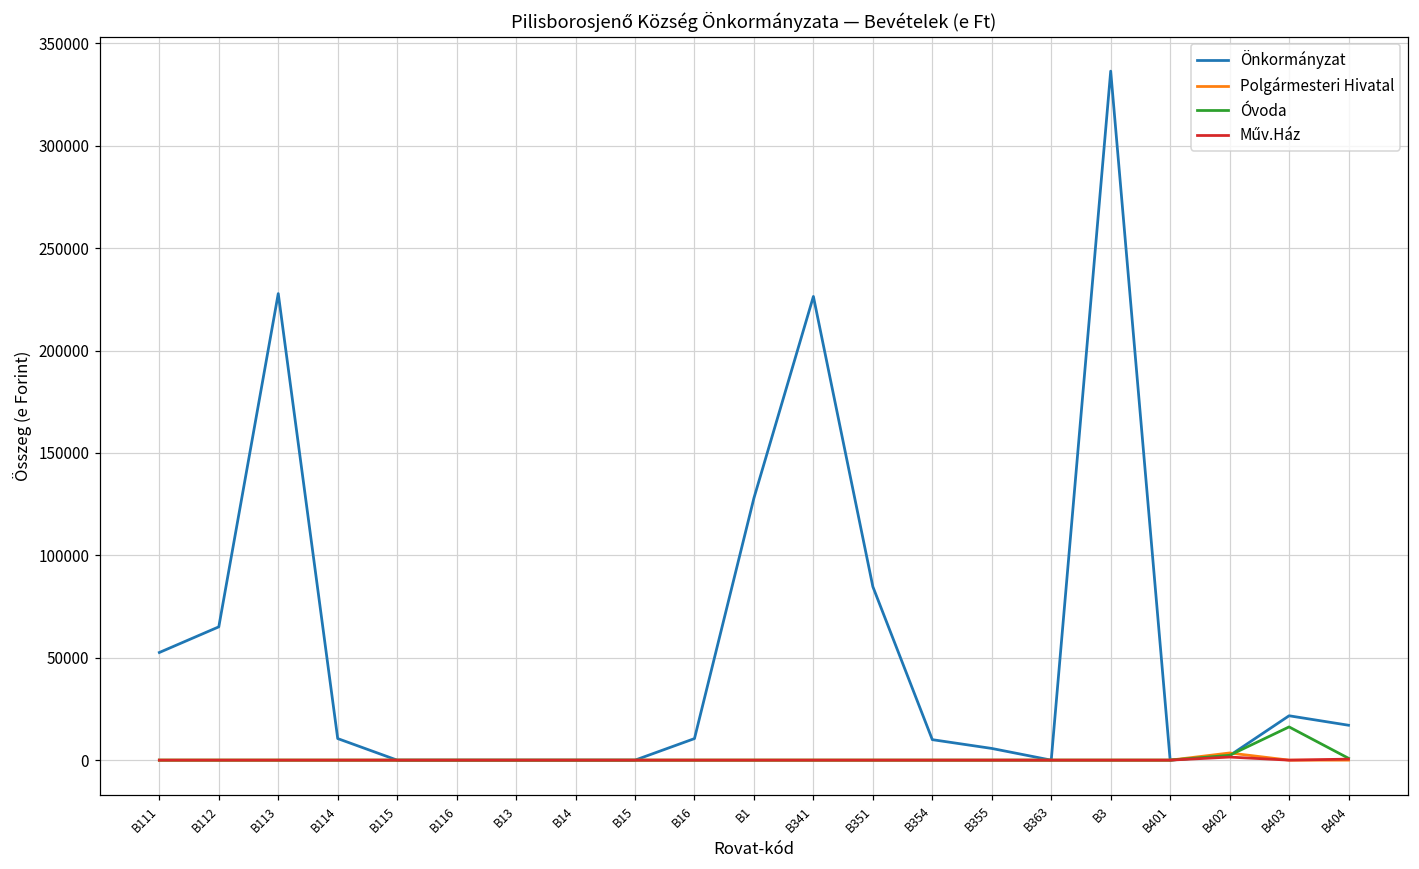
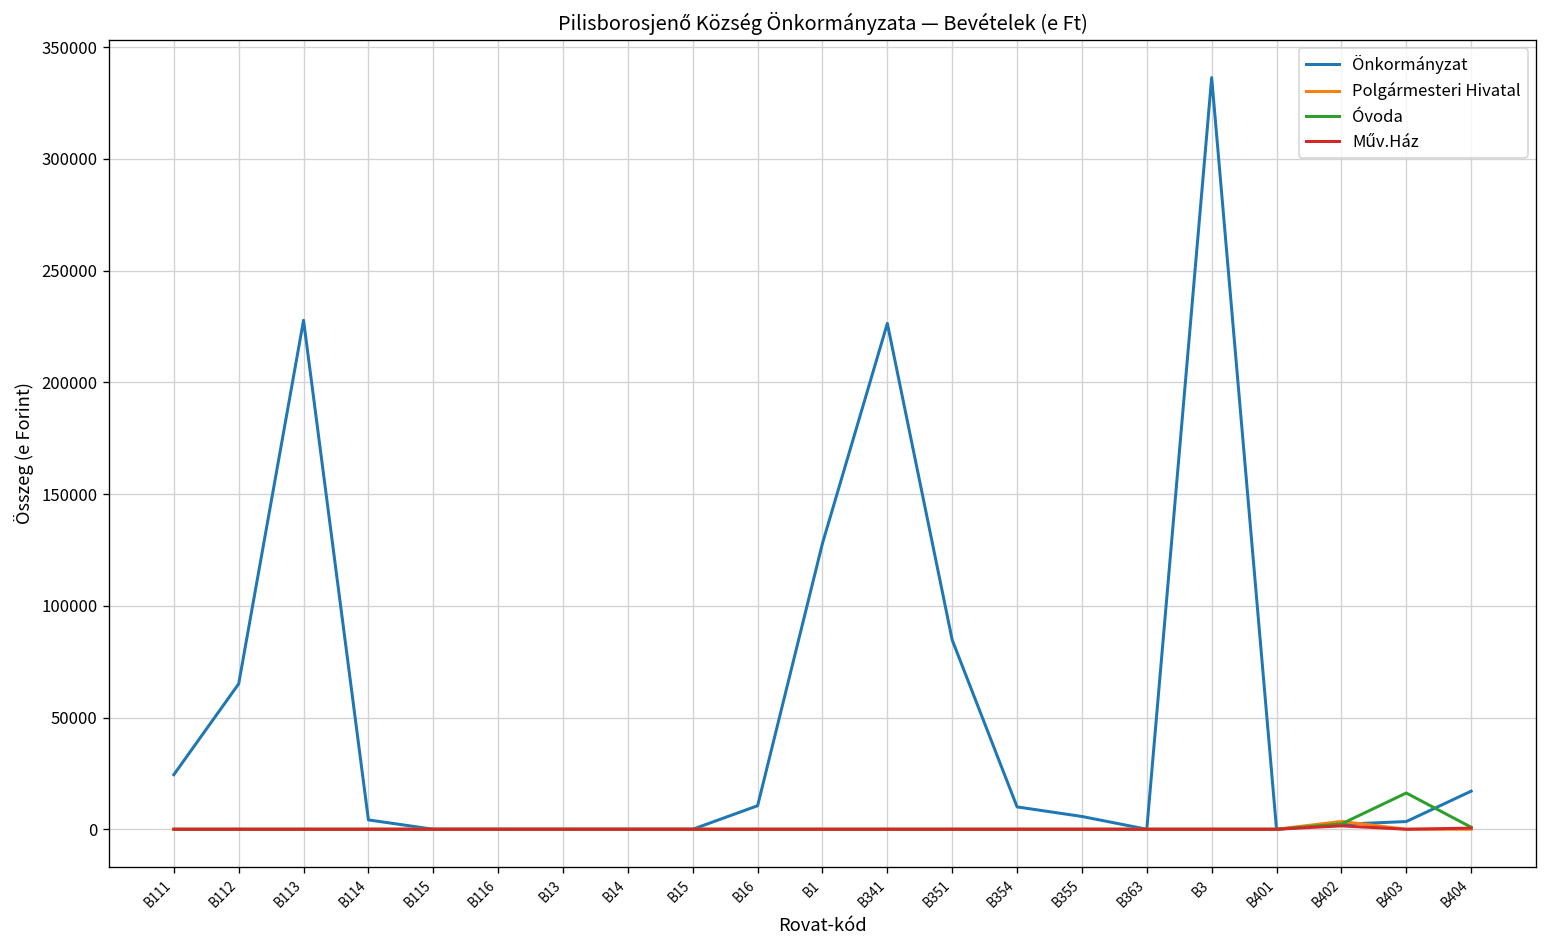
Önkormányzat, B111: 53000 -> 24000
Önkormányzat, B114: 11000 -> 4000
Önkormányzat, B403: 22000 -> 3000
